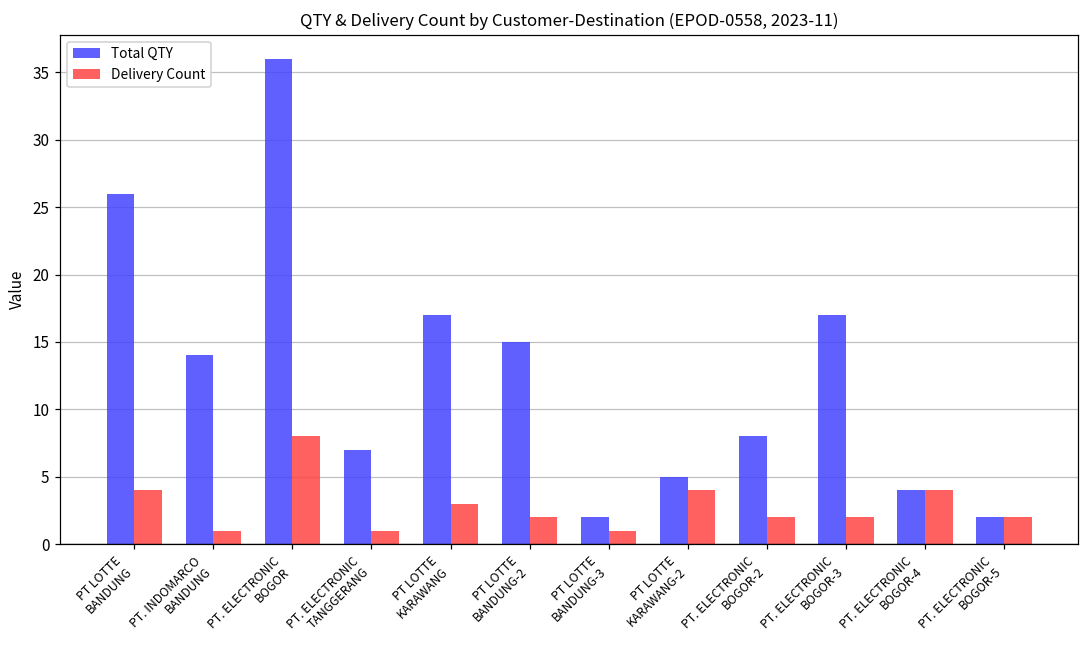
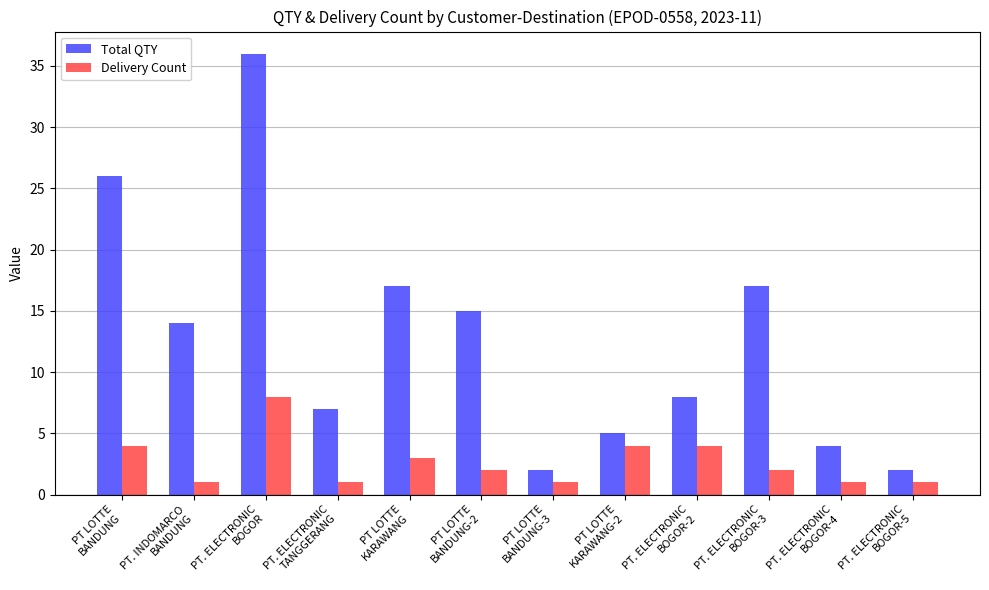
Delivery Count, PT. ELECTRONIC BOGOR-2: 2 -> 4
Delivery Count, PT. ELECTRONIC BOGOR-4: 4 -> 1
Delivery Count, PT. ELECTRONIC BOGOR-5: 2 -> 1
